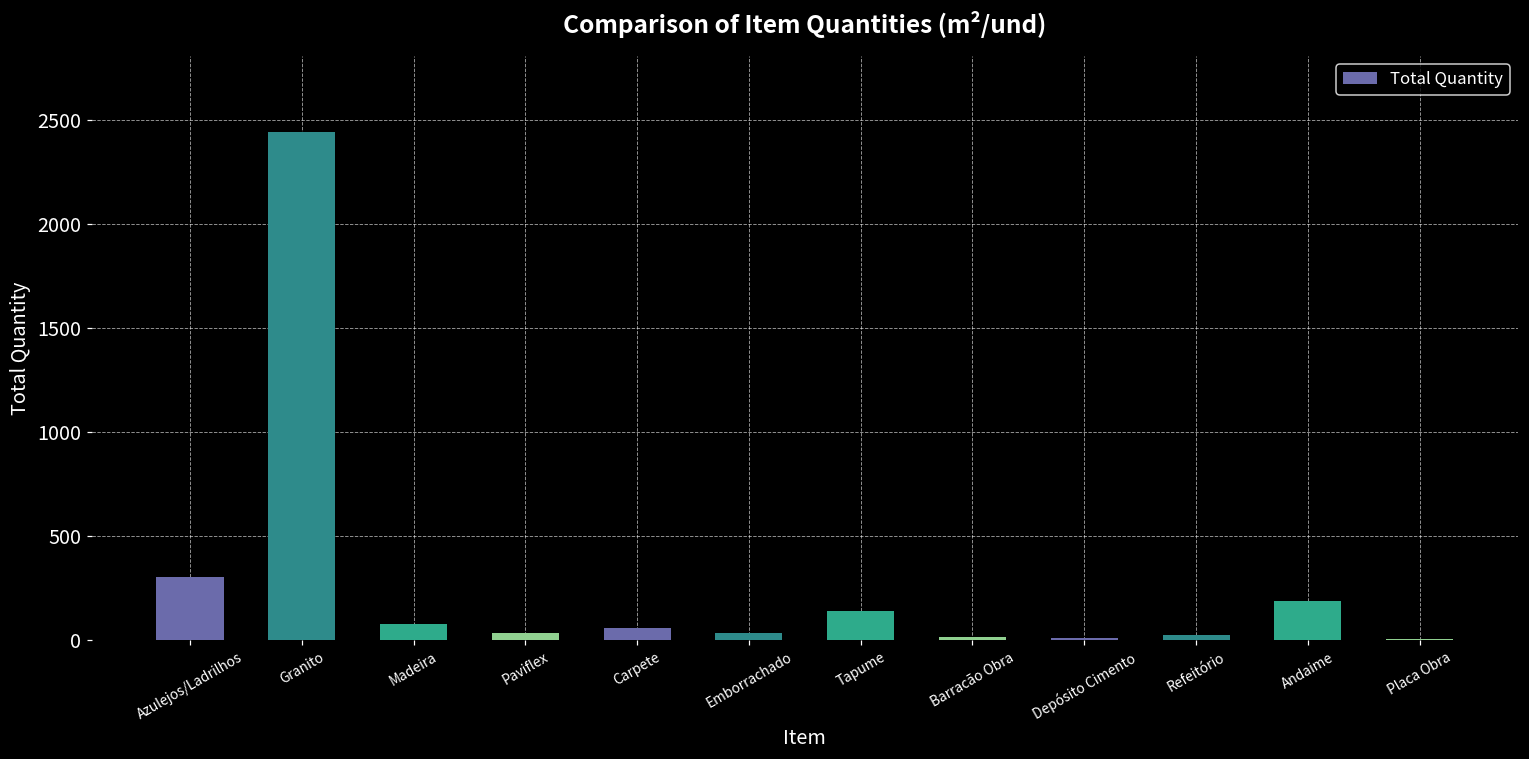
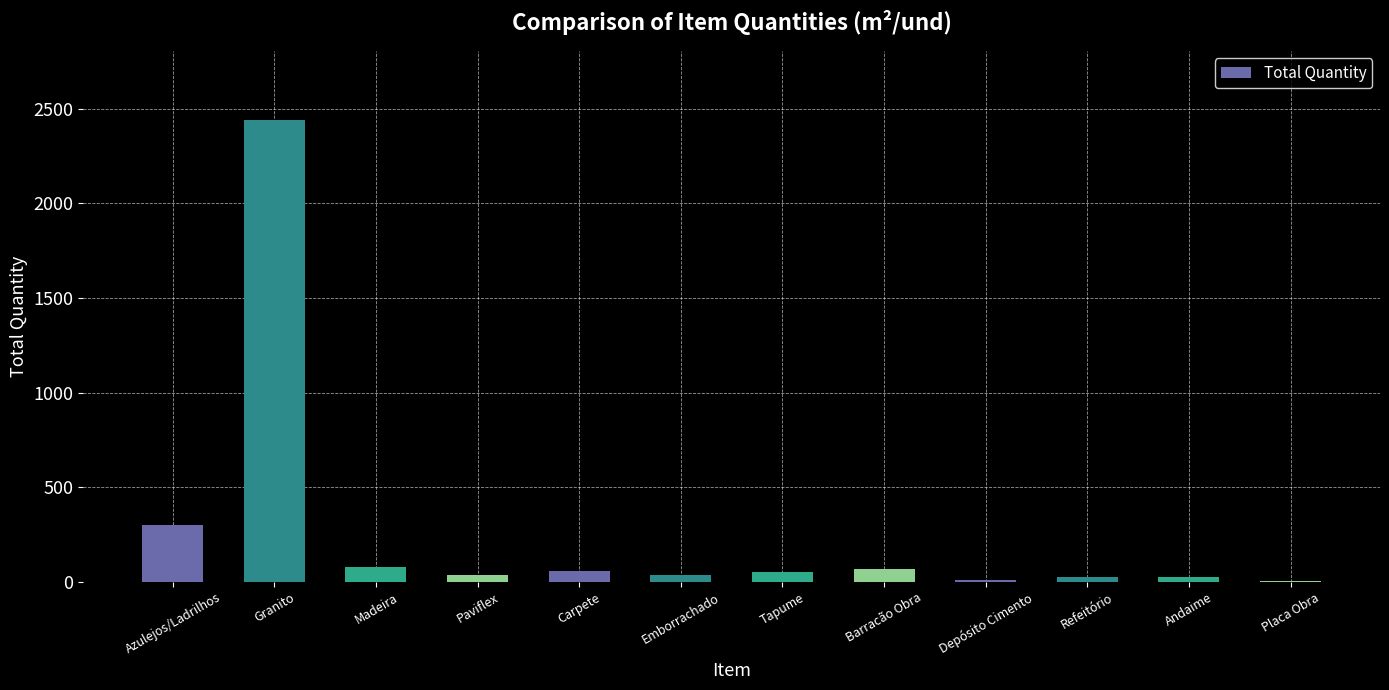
Tapume: 140 -> 50
Barracão Obra: 10 -> 70
Andaime: 190 -> 30
